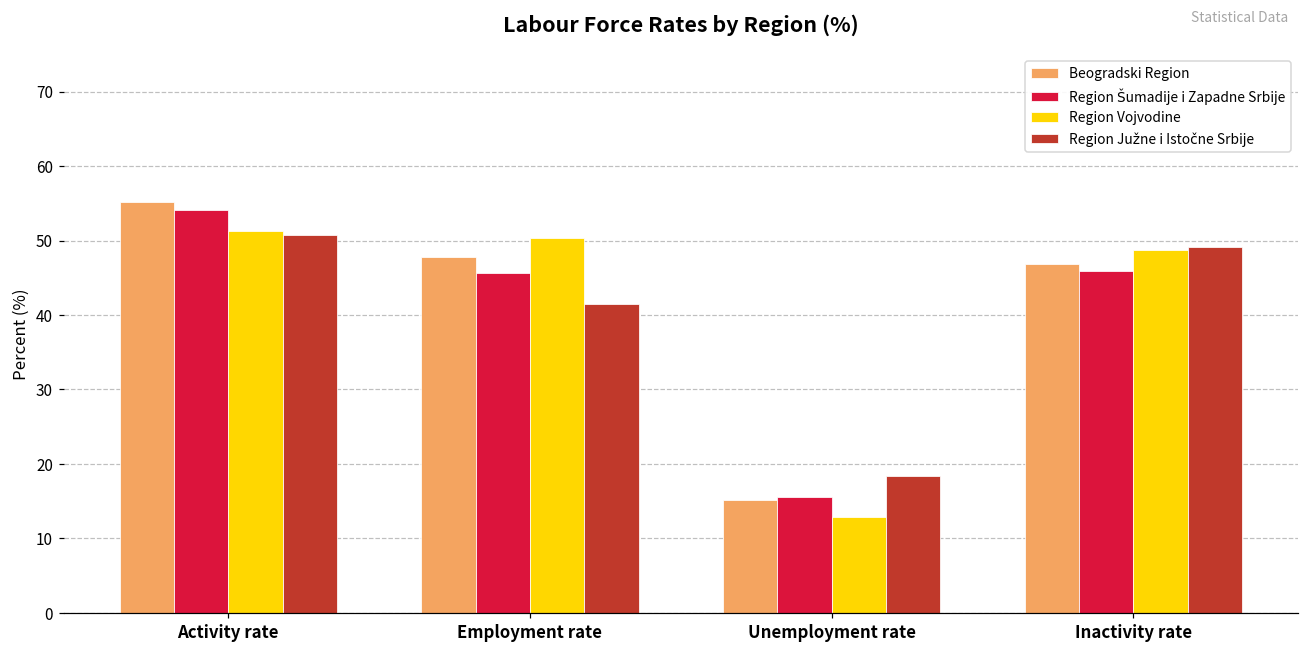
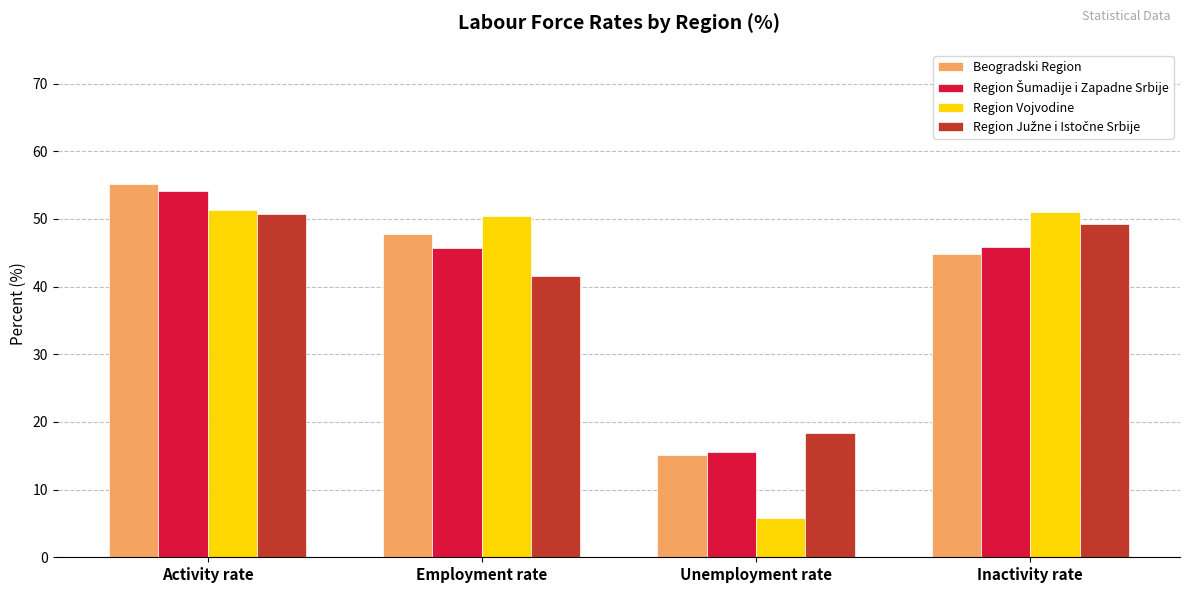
Region Vojvodine, Unemployment rate: 13 -> 6
Beogradski Region, Inactivity rate: 47 -> 45
Region Vojvodine, Inactivity rate: 49 -> 51
